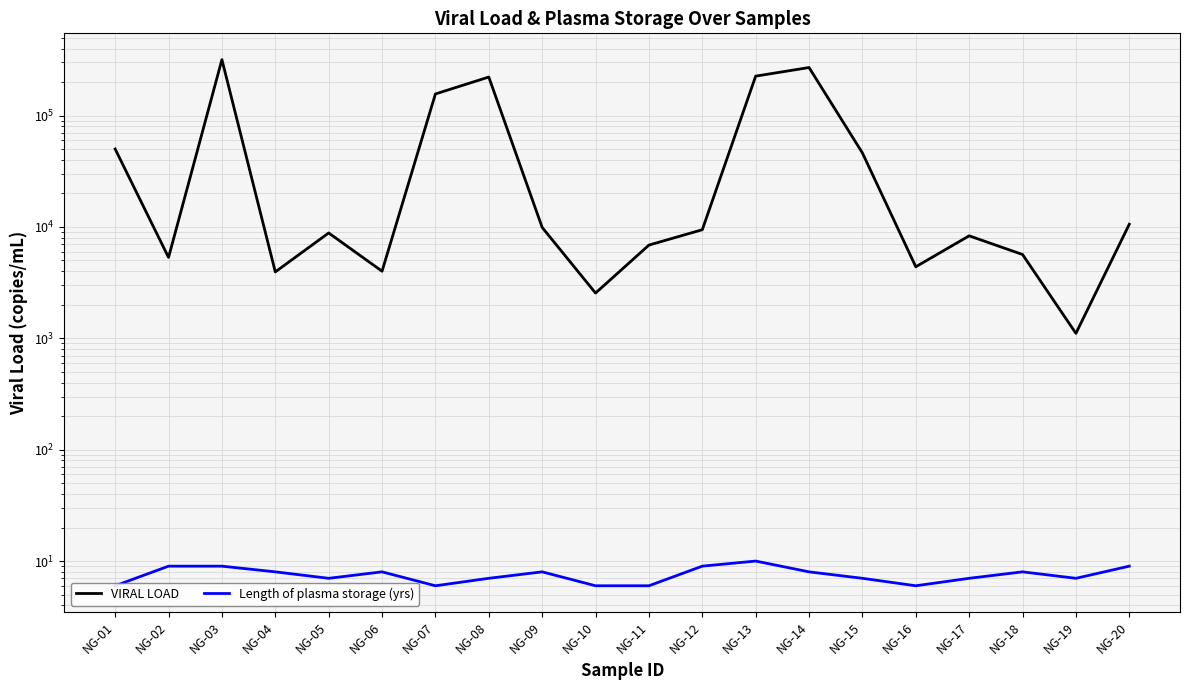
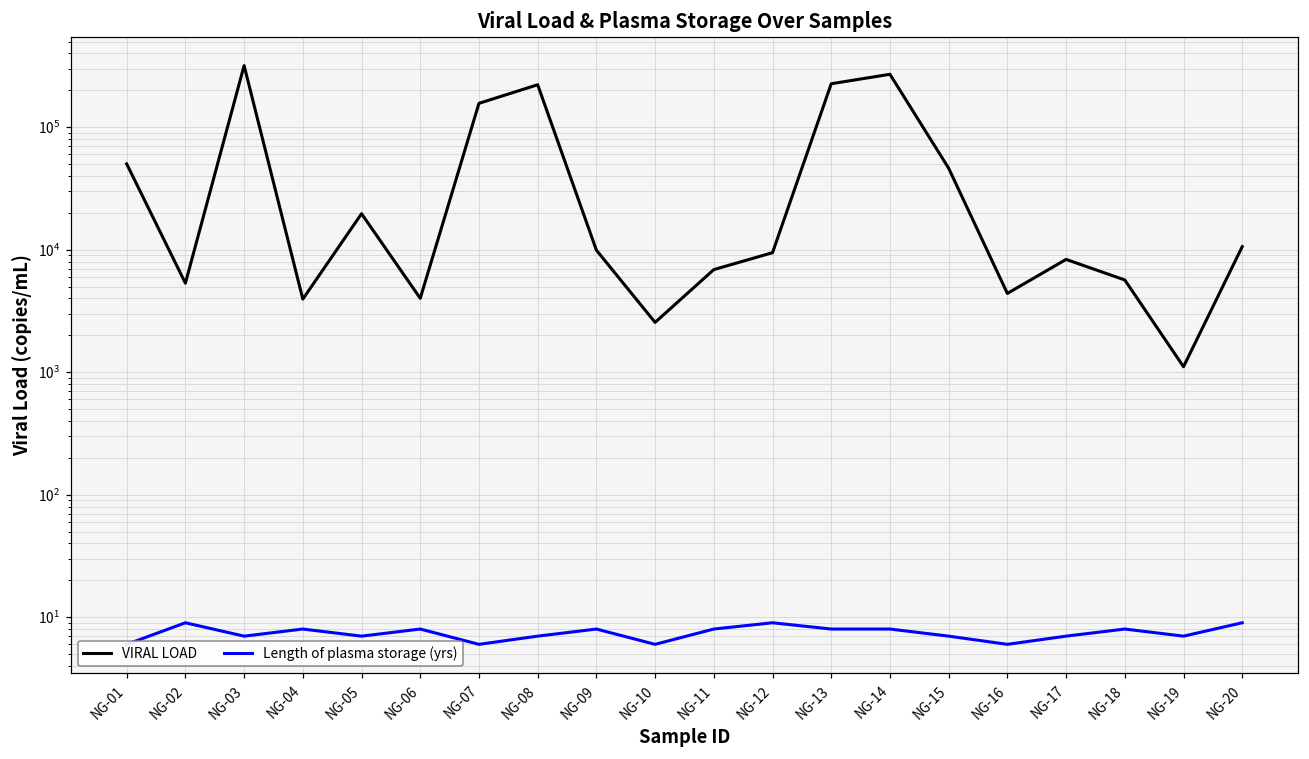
Length of plasma storage (yrs), NG-03: 9 -> 7
VIRAL LOAD, NG-05: 9000 -> 20000
Length of plasma storage (yrs), NG-11: 6 -> 8
Length of plasma storage (yrs), NG-13: 10 -> 8
